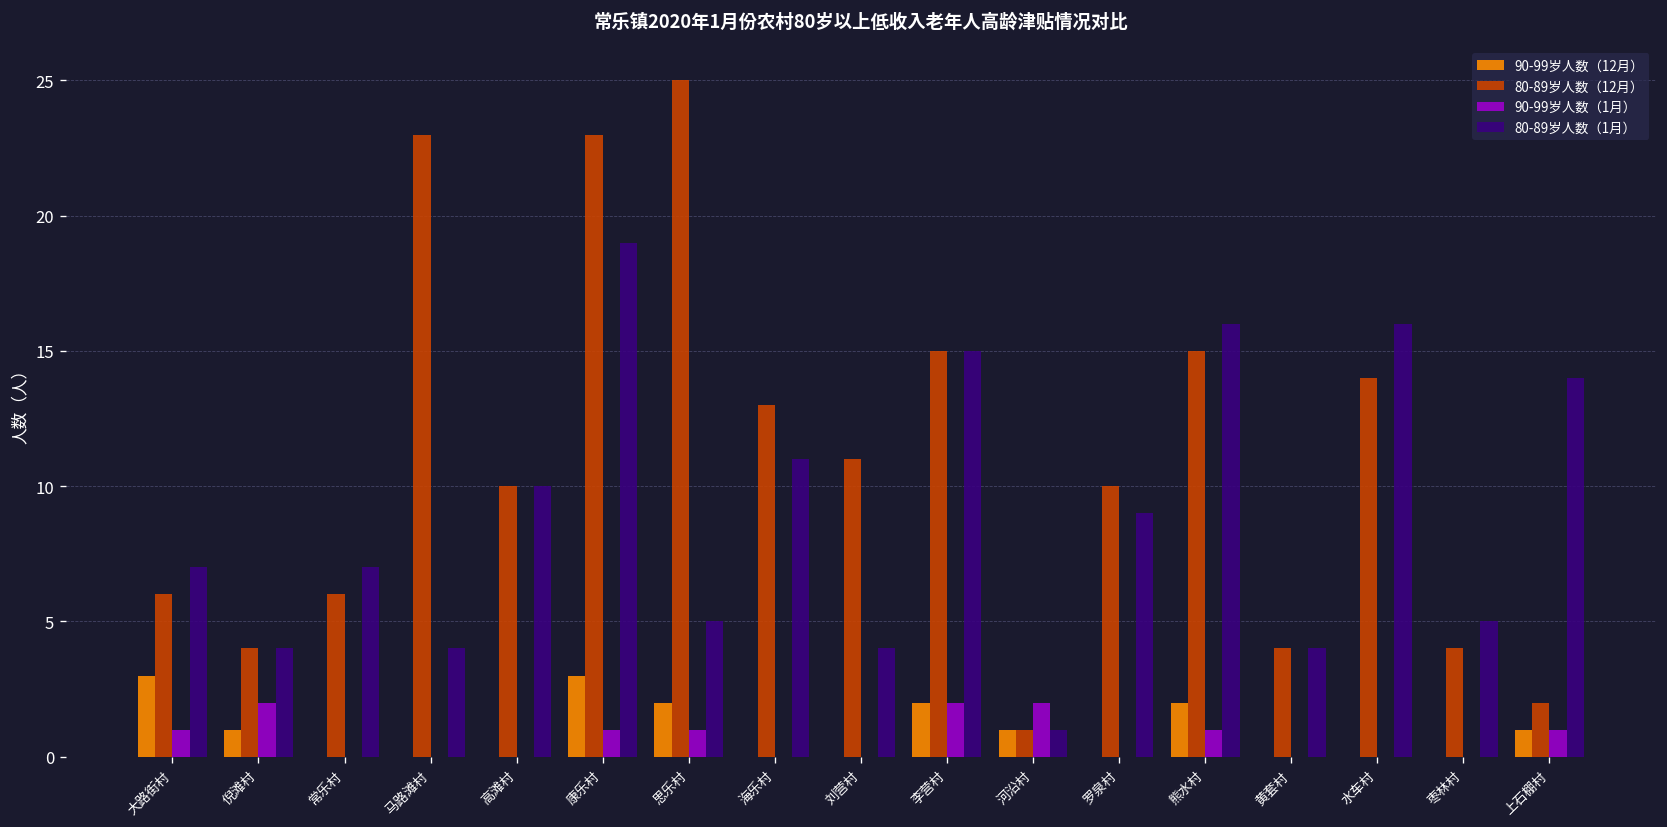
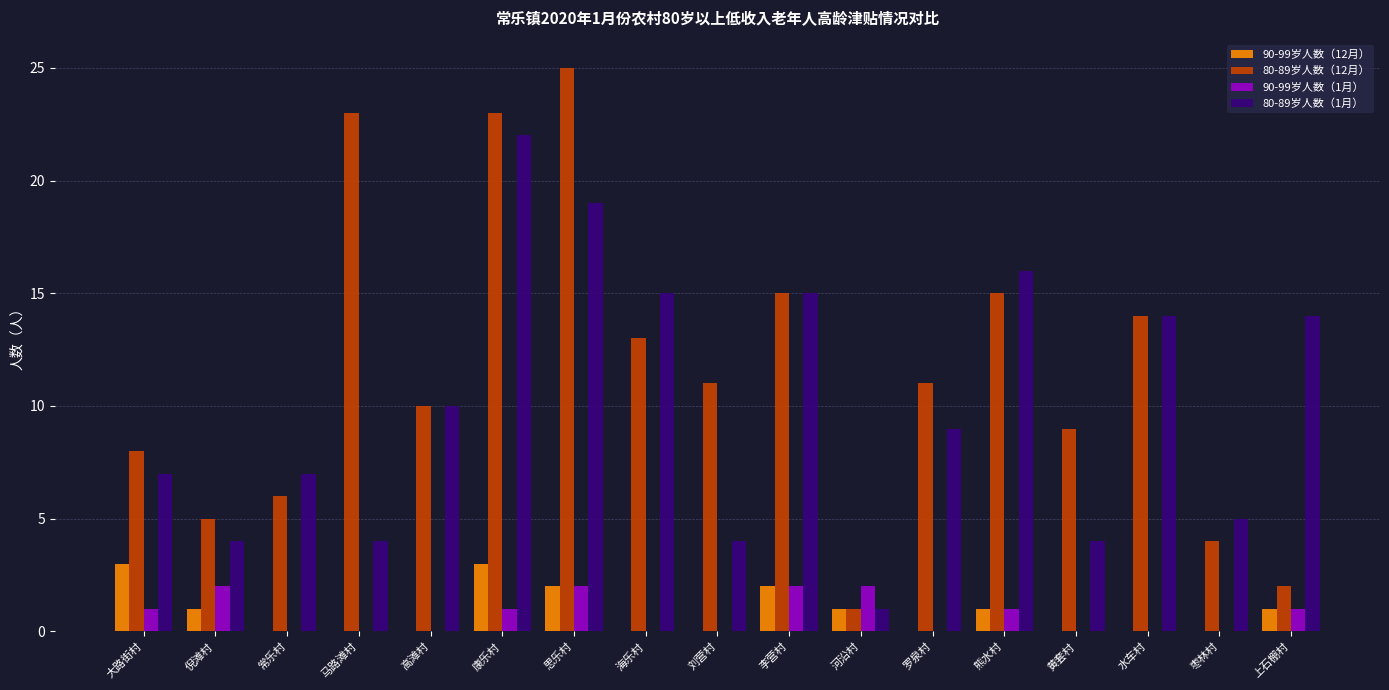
80-89岁人数（12月）, 大路街村: 6 -> 8
80-89岁人数（12月）, 倪滩村: 4 -> 5
80-89岁人数（1月）, 康乐村: 19 -> 22
90-99岁人数（1月）, 思乐村: 1 -> 2
80-89岁人数（1月）, 思乐村: 5 -> 19
80-89岁人数（1月）, 海乐村: 11 -> 15
80-89岁人数（12月）, 罗泉村: 10 -> 11
90-99岁人数（12月）, 熊水村: 2 -> 1
80-89岁人数（12月）, 黄套村: 4 -> 9
80-89岁人数（1月）, 水车村: 16 -> 14
